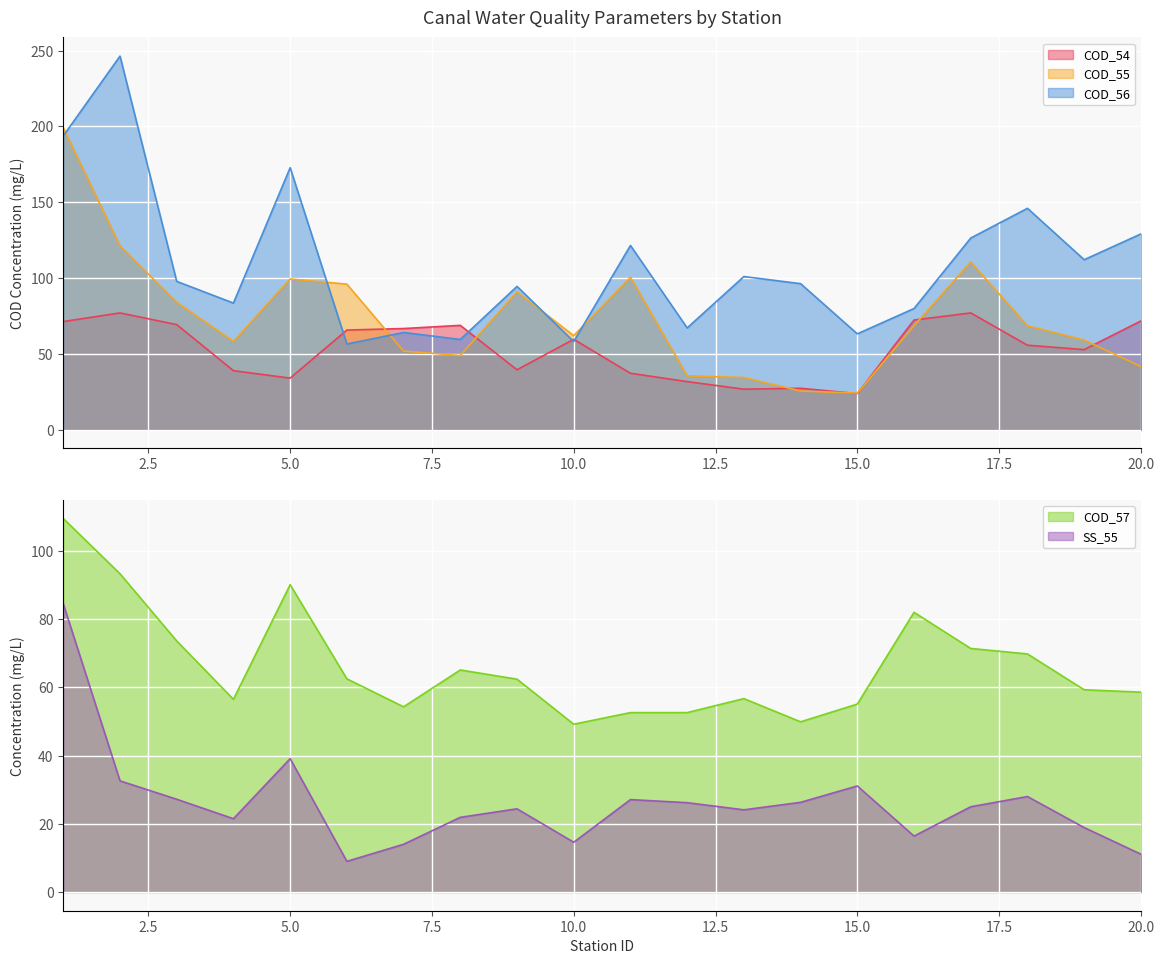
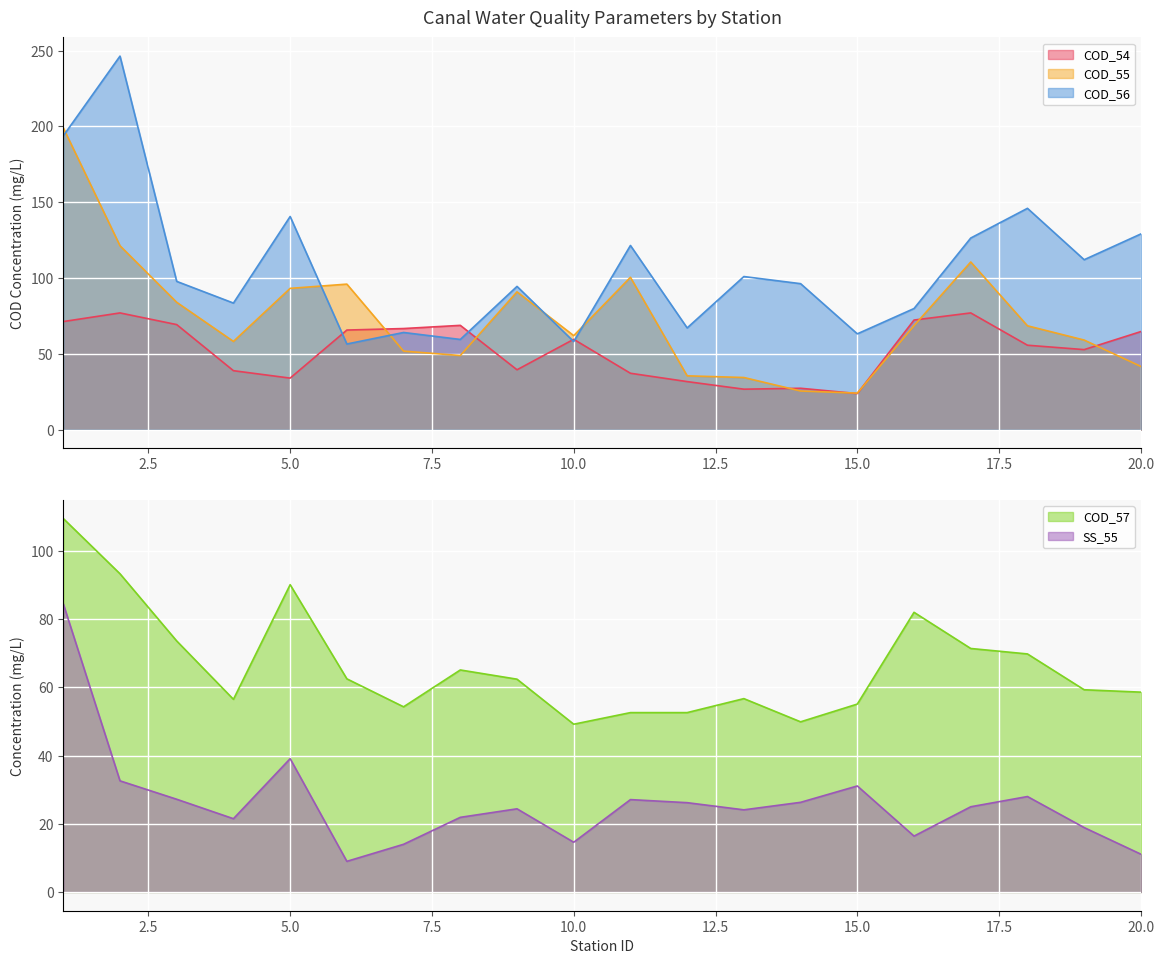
Canal Water Quality Parameters by Station, COD_55, 5.0: 99 -> 93
Canal Water Quality Parameters by Station, COD_56, 5.0: 173 -> 141
Canal Water Quality Parameters by Station, COD_54, 20.0: 72 -> 65
